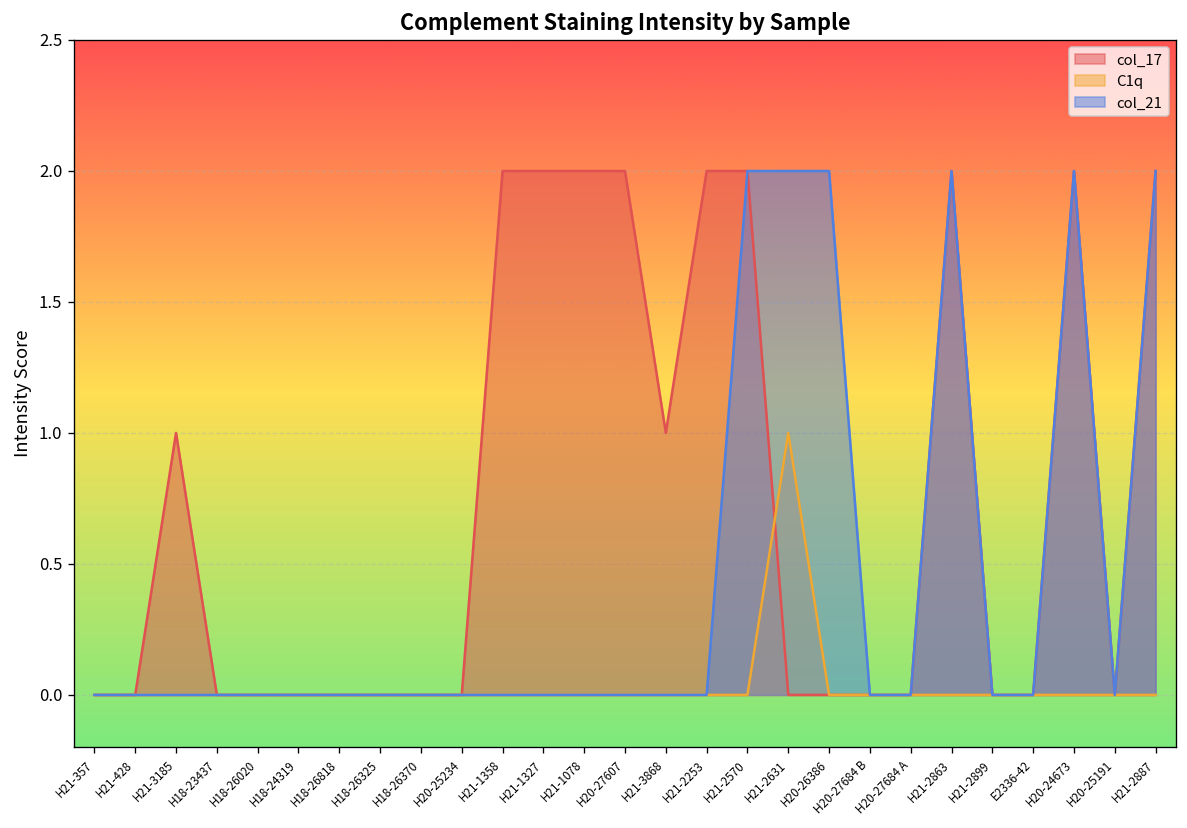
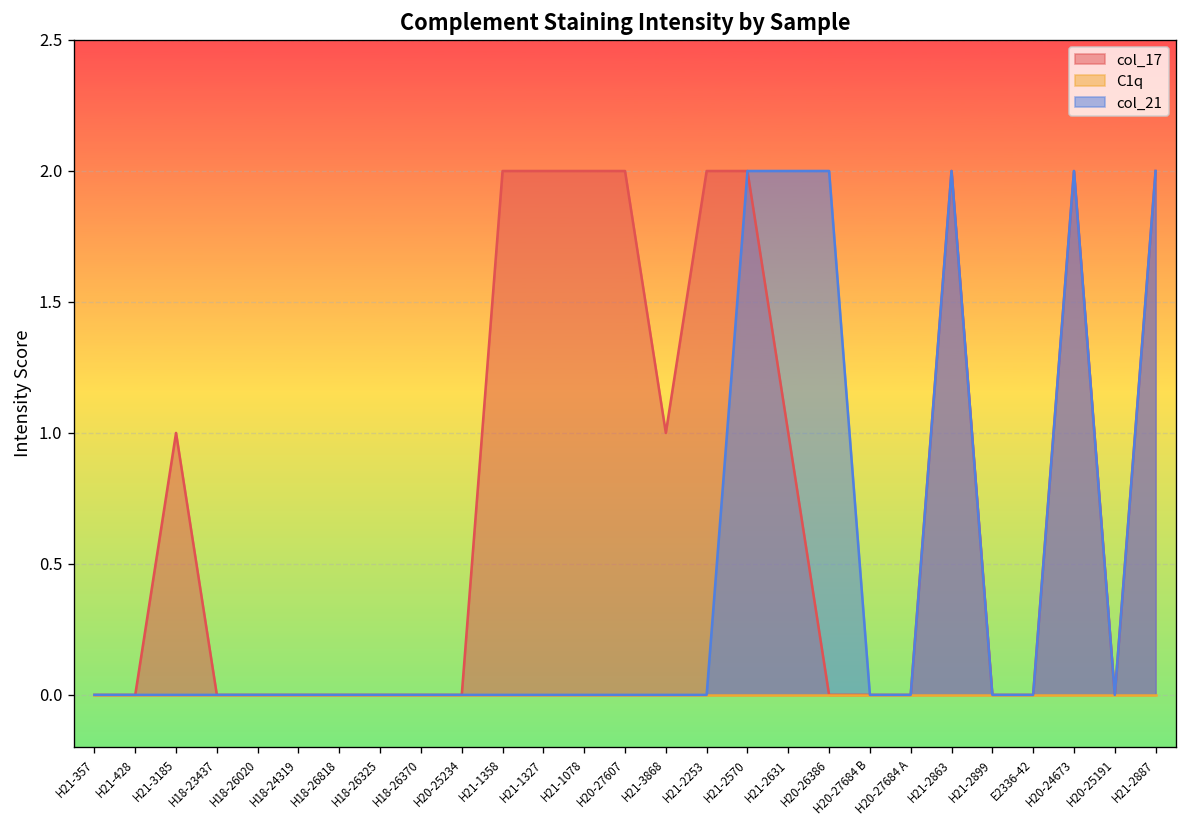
col_17, H21-2631: 0 -> 1
C1q, H21-2631: 1 -> 0
